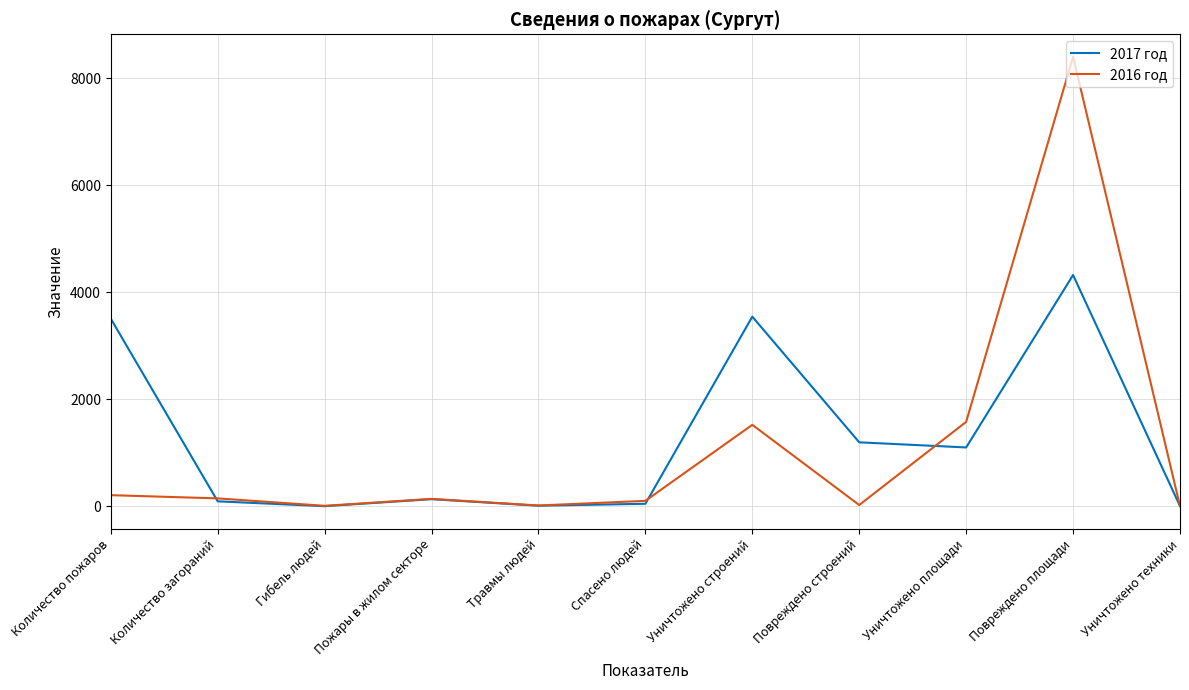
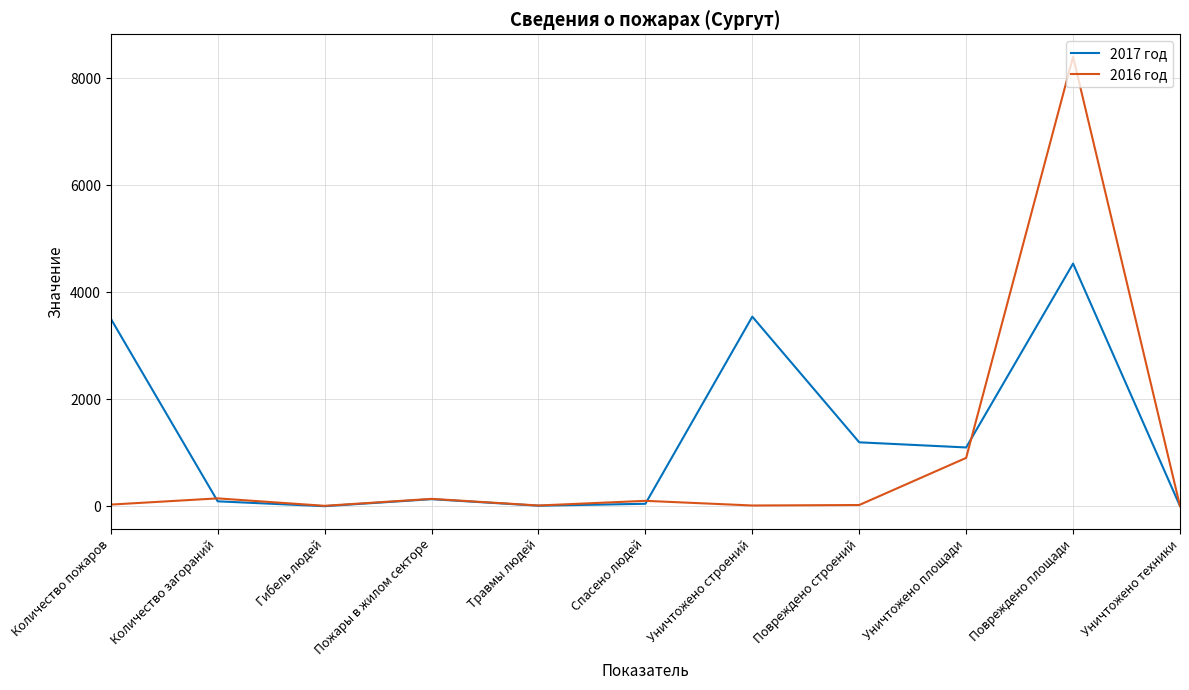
2016 год, Количество пожаров: 200 -> 0
2016 год, Уничтожено строений: 1500 -> 0
2016 год, Уничтожено площади: 1600 -> 900
2017 год, Повреждено площади: 4300 -> 4500
